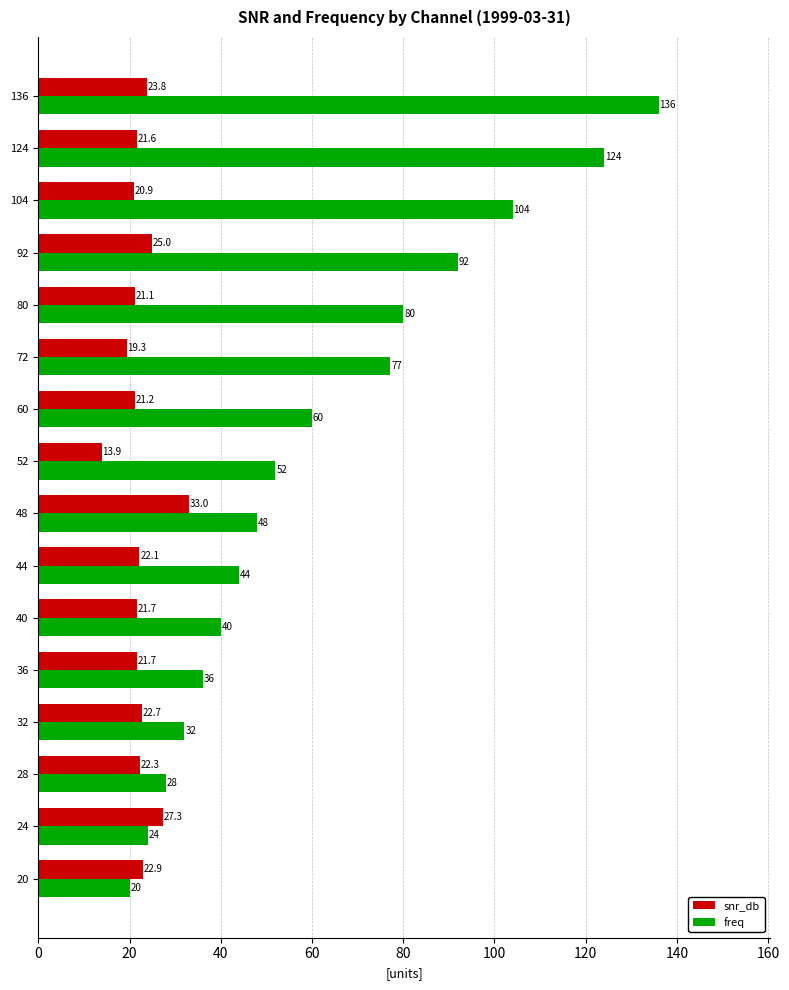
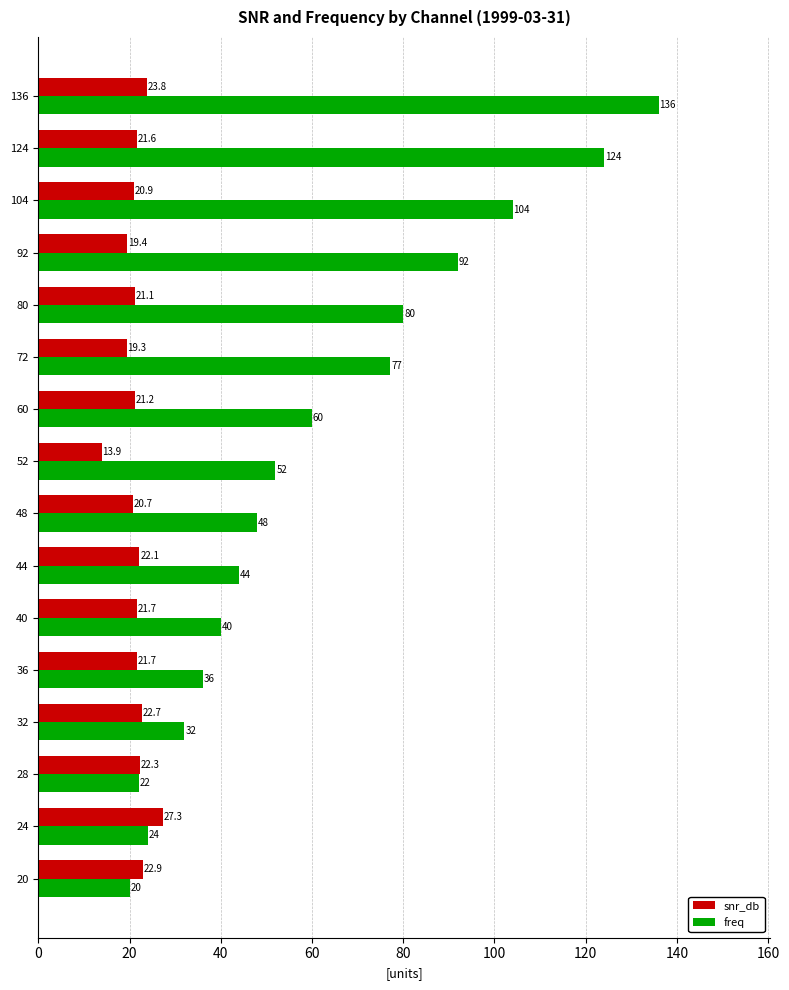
snr_db, 92: 25.0 -> 19.4
snr_db, 48: 33.0 -> 20.7
freq, 28: 28 -> 22
